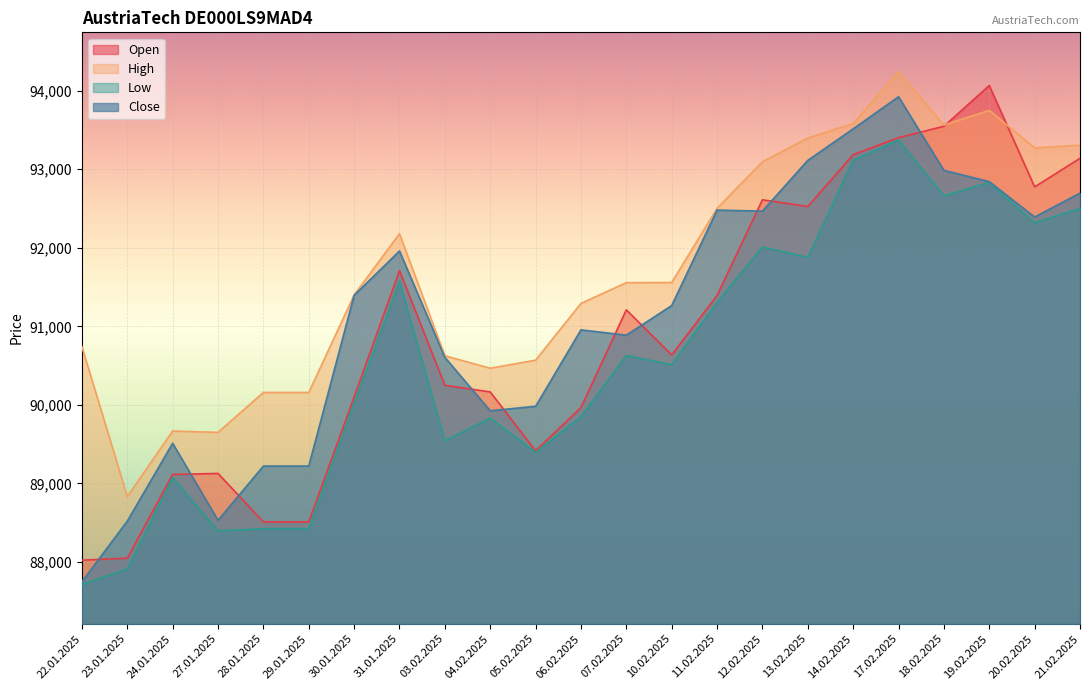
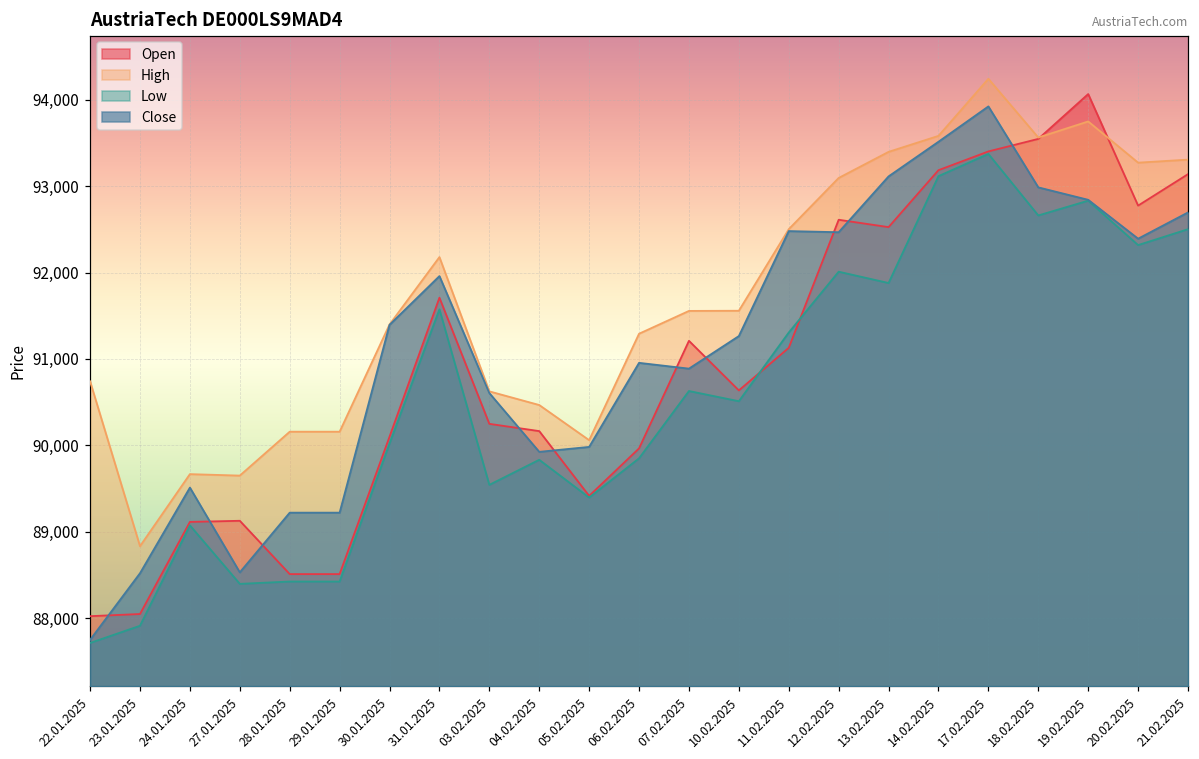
High, 05.02.2025: 90,600 -> 90,100
Open, 11.02.2025: 91,400 -> 91,100
